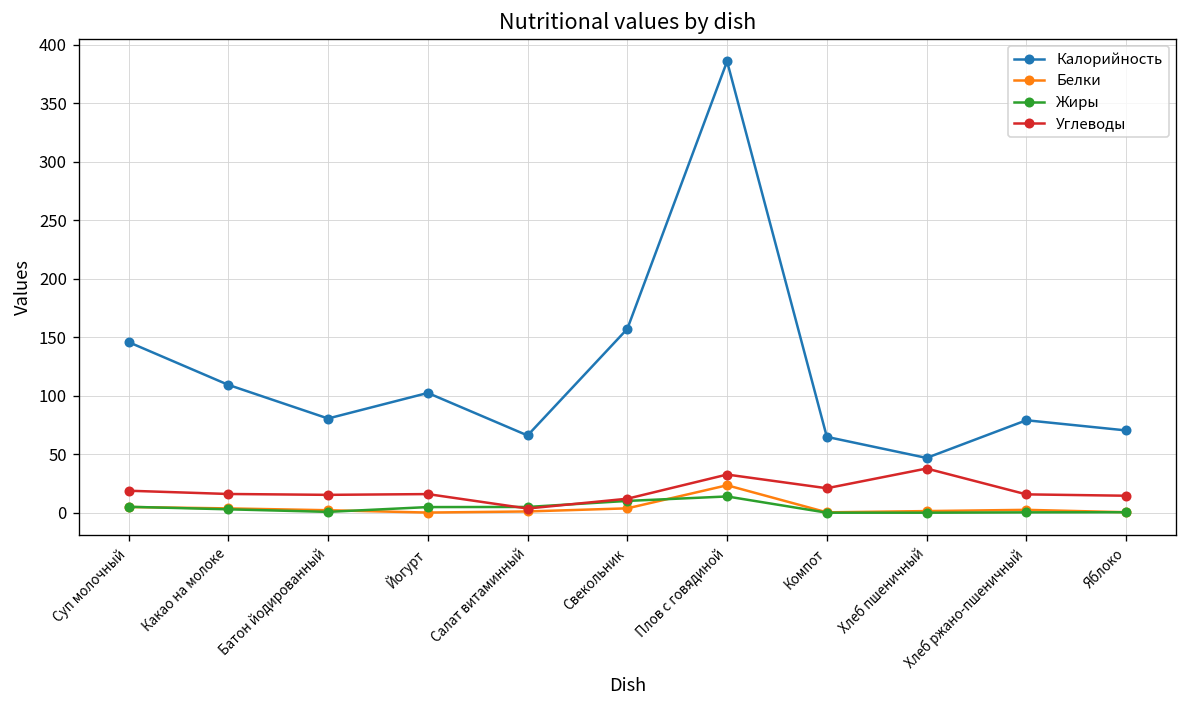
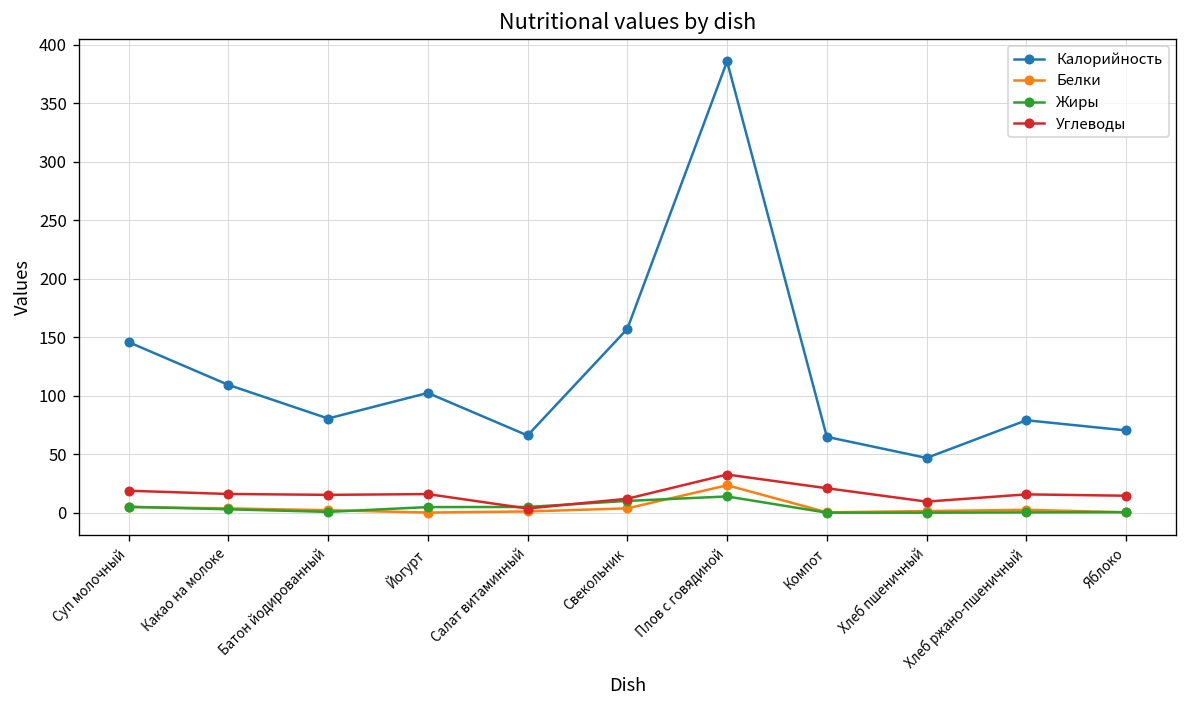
Углеводы, Хлеб пшеничный: 40 -> 10
